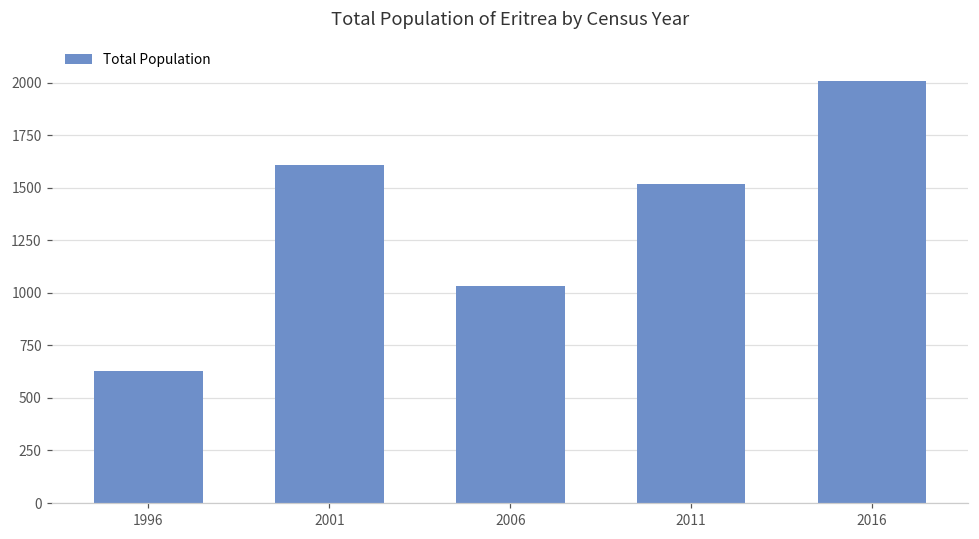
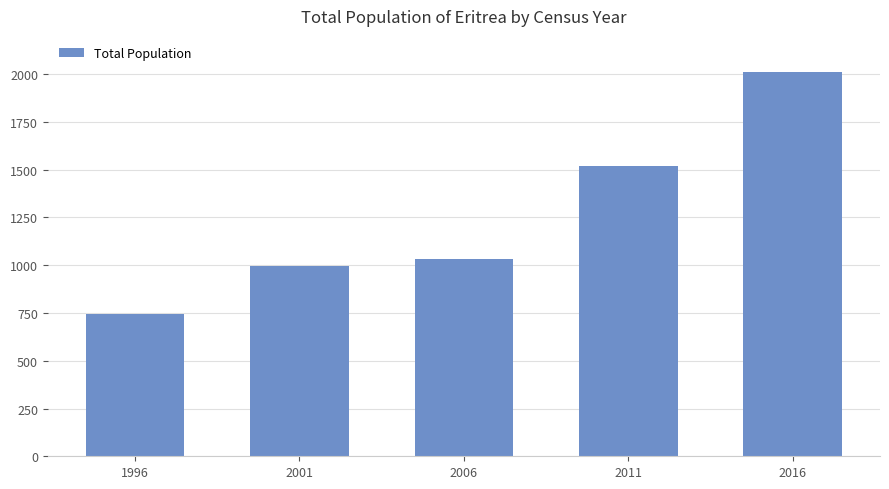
1996: 630 -> 750
2001: 1610 -> 1000
